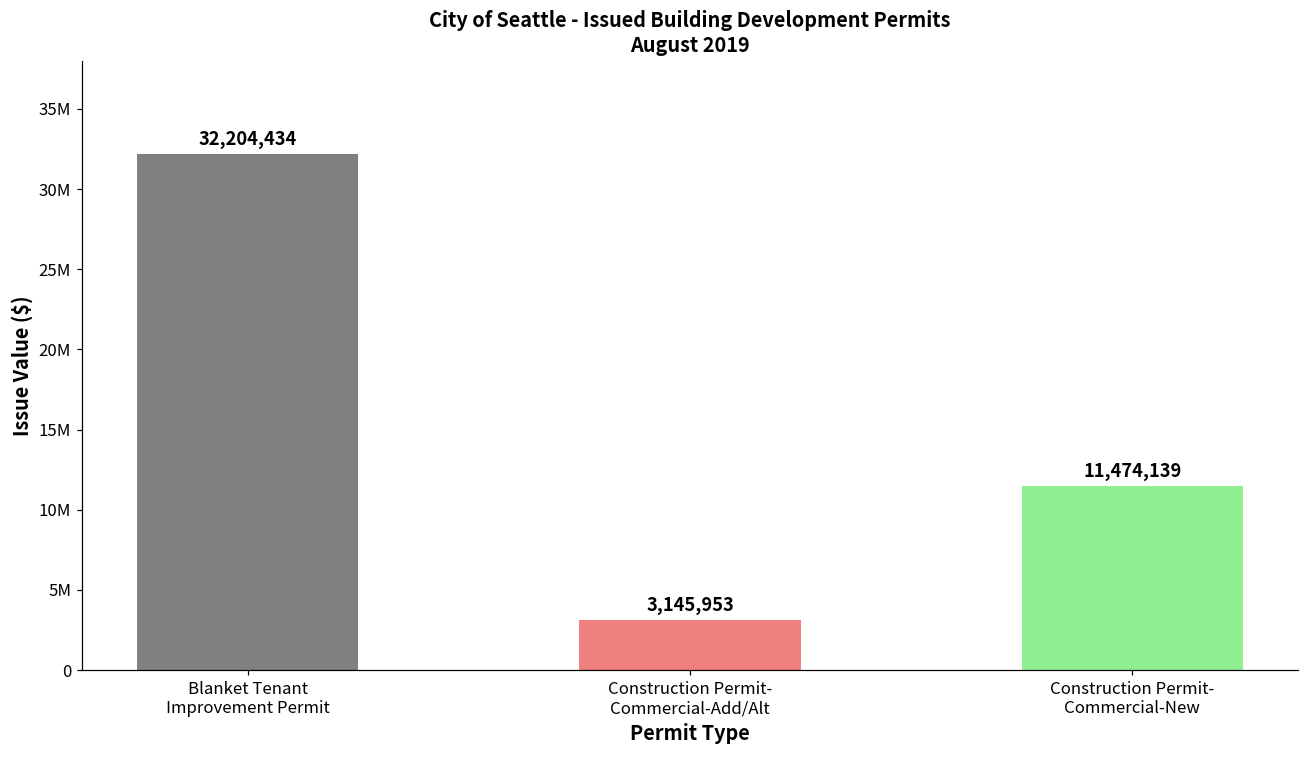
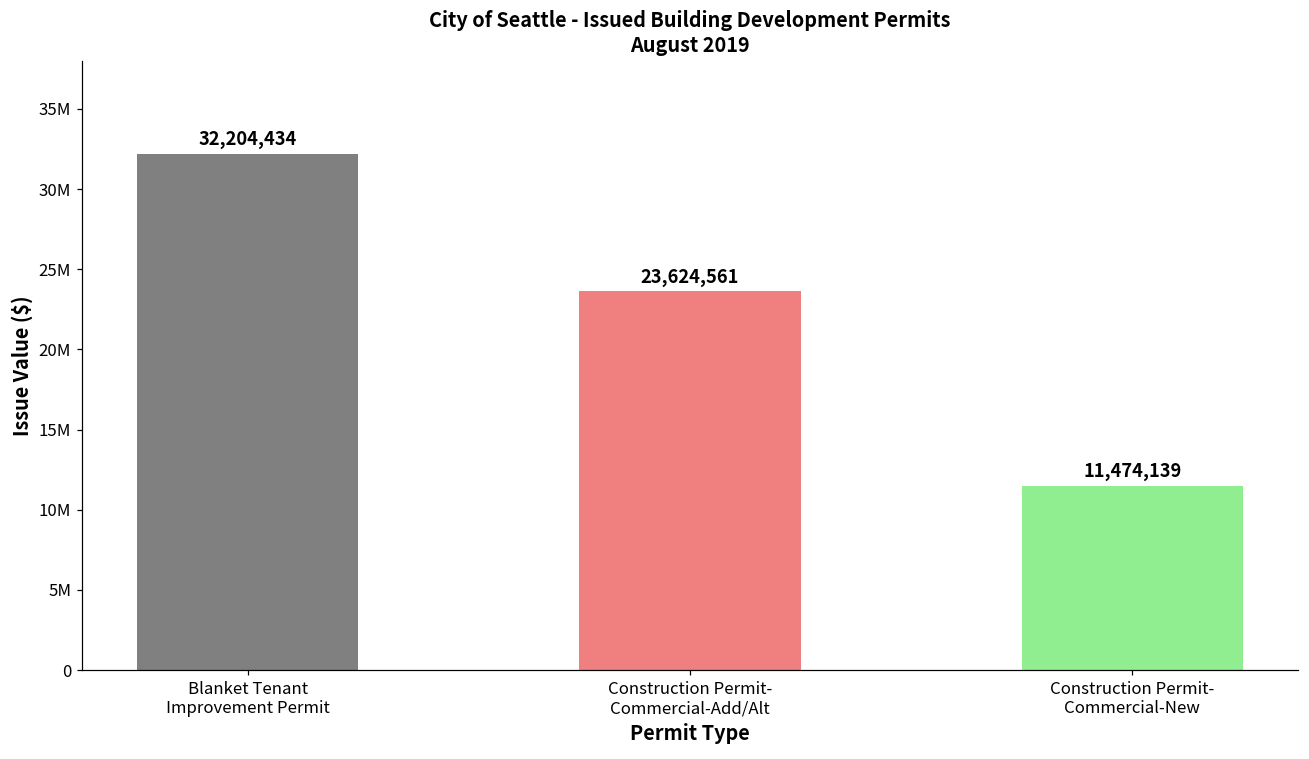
Construction Permit- Commercial-Add/Alt: 3,145,953 -> 23,624,561
